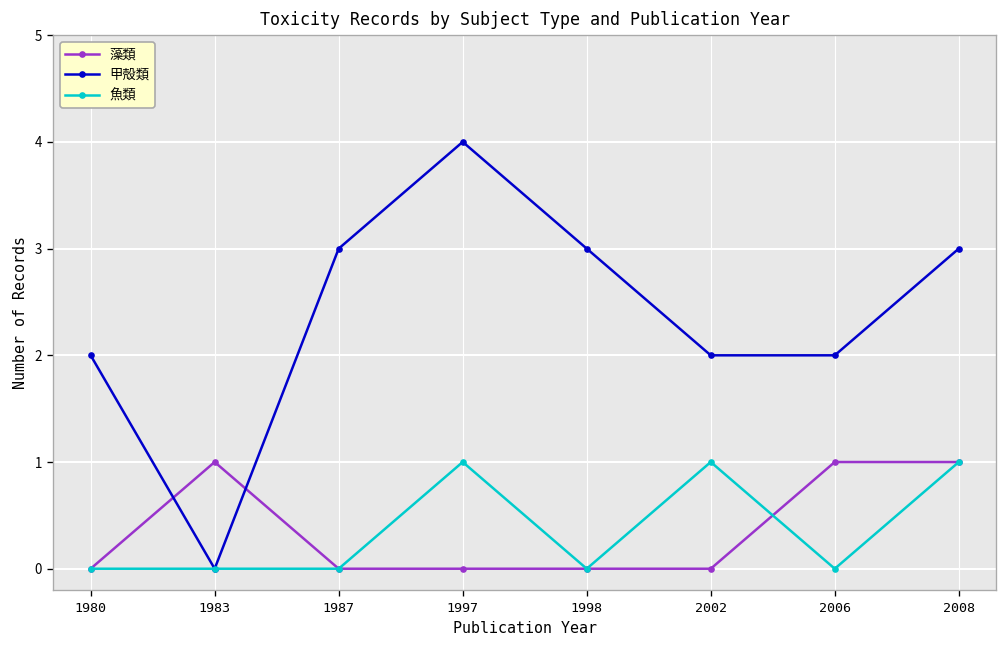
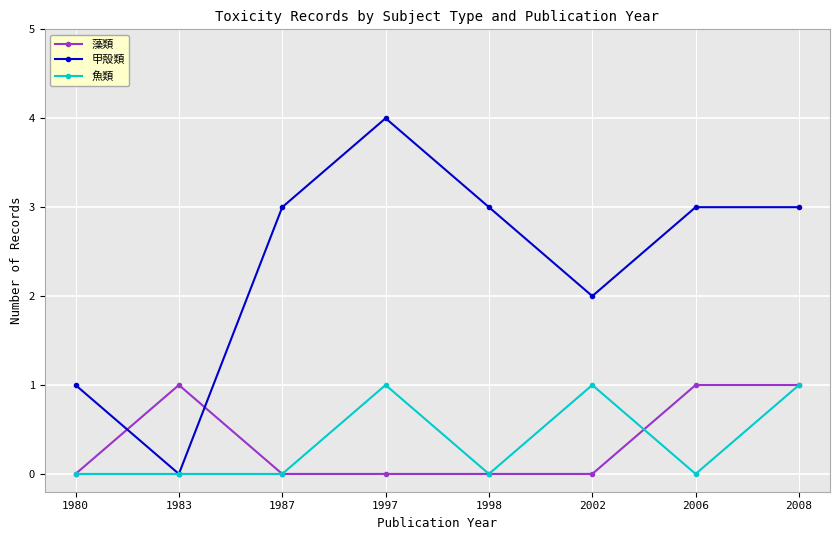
甲殻類, 1980: 2 -> 1
甲殻類, 2006: 2 -> 3
